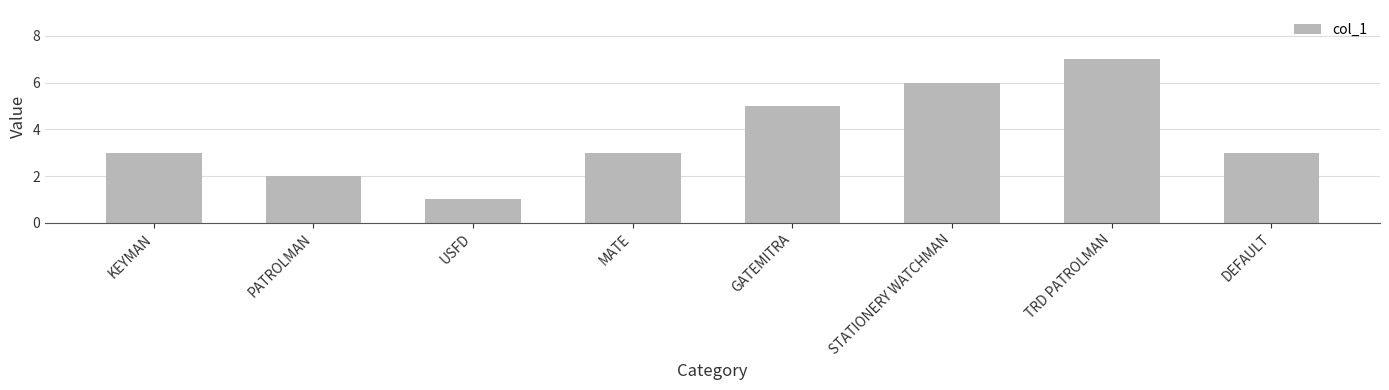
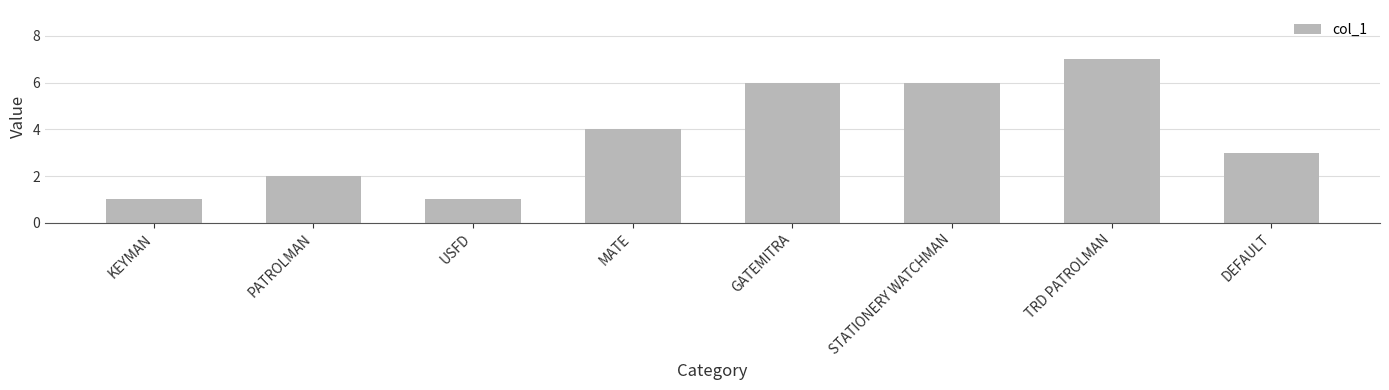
KEYMAN: 3 -> 1
MATE: 3 -> 4
GATEMITRA: 5 -> 6
